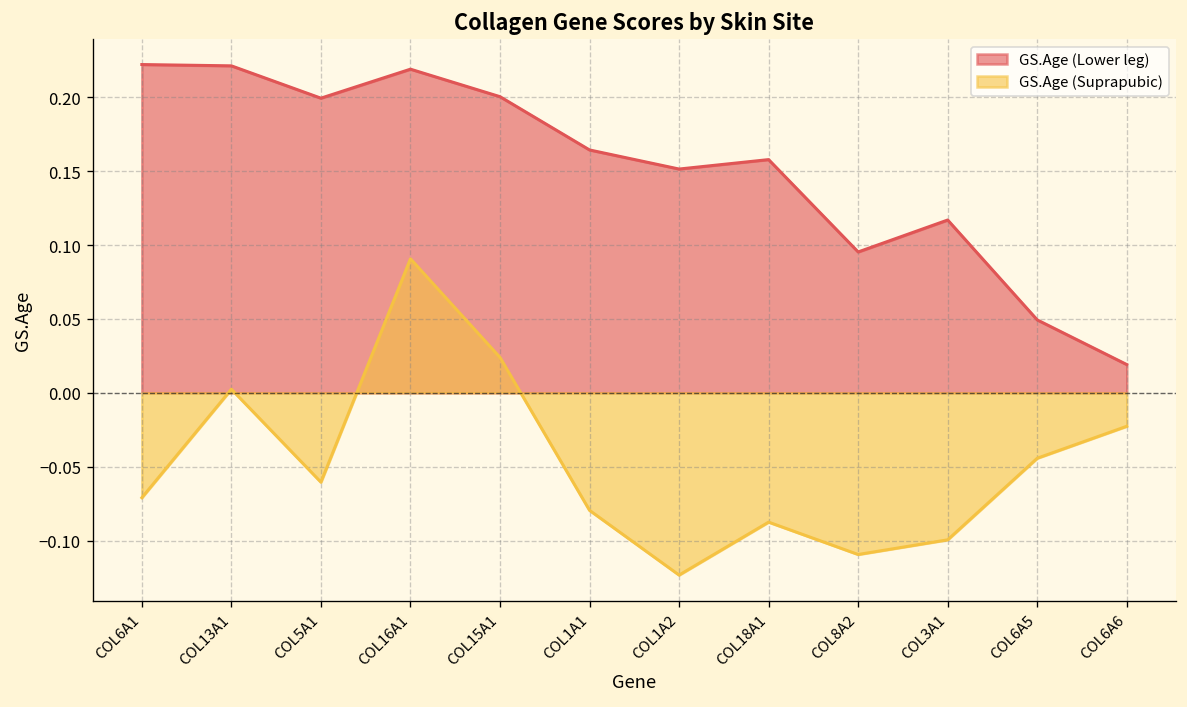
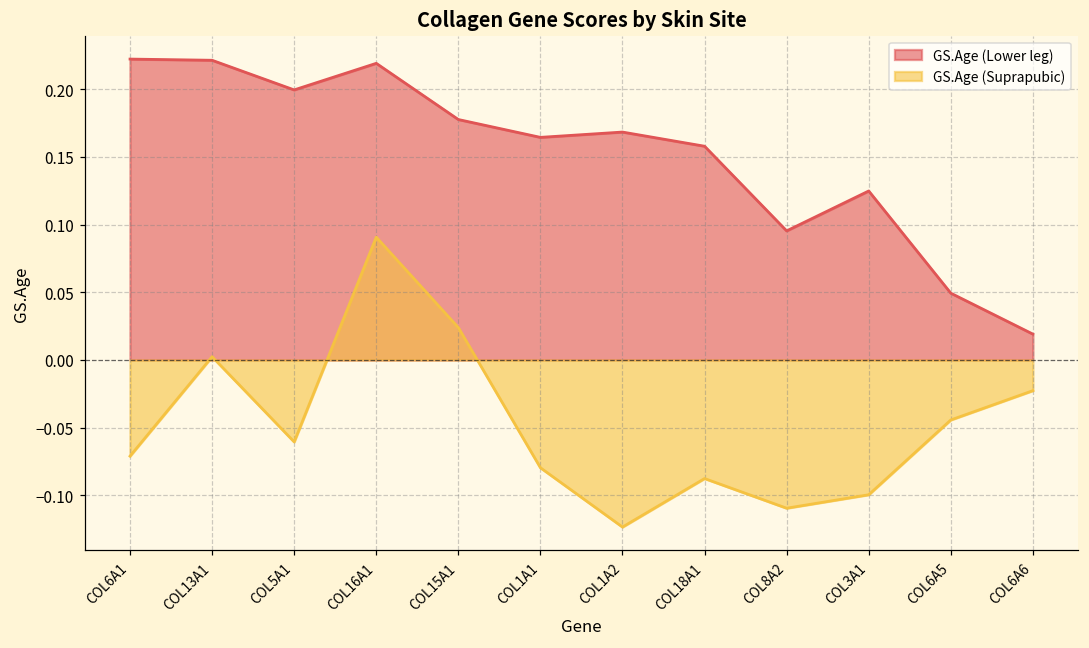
GS.Age (Lower leg), COL15A1: 0.200 -> 0.178
GS.Age (Lower leg), COL1A2: 0.151 -> 0.168
GS.Age (Lower leg), COL3A1: 0.117 -> 0.125
